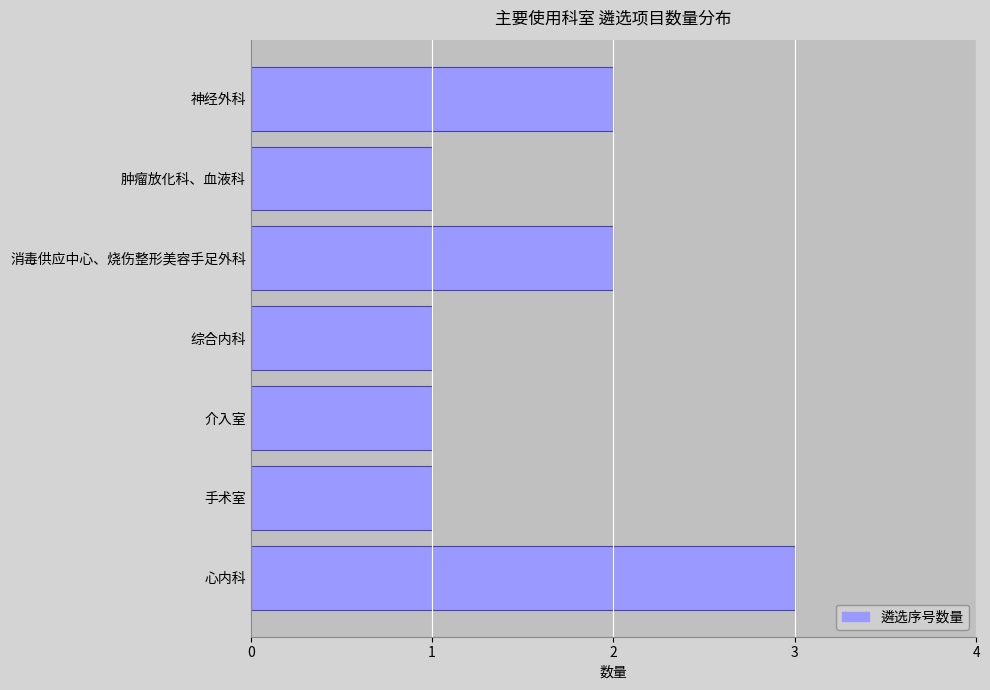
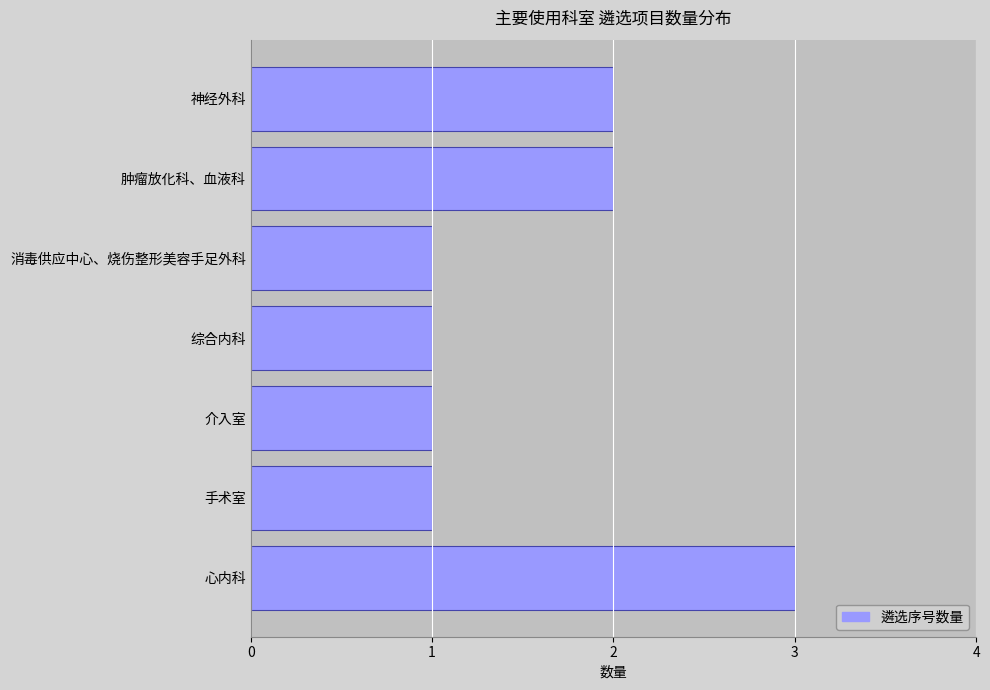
肿瘤放化科、血液科: 1 -> 2
消毒供应中心、烧伤整形美容手足外科: 2 -> 1
